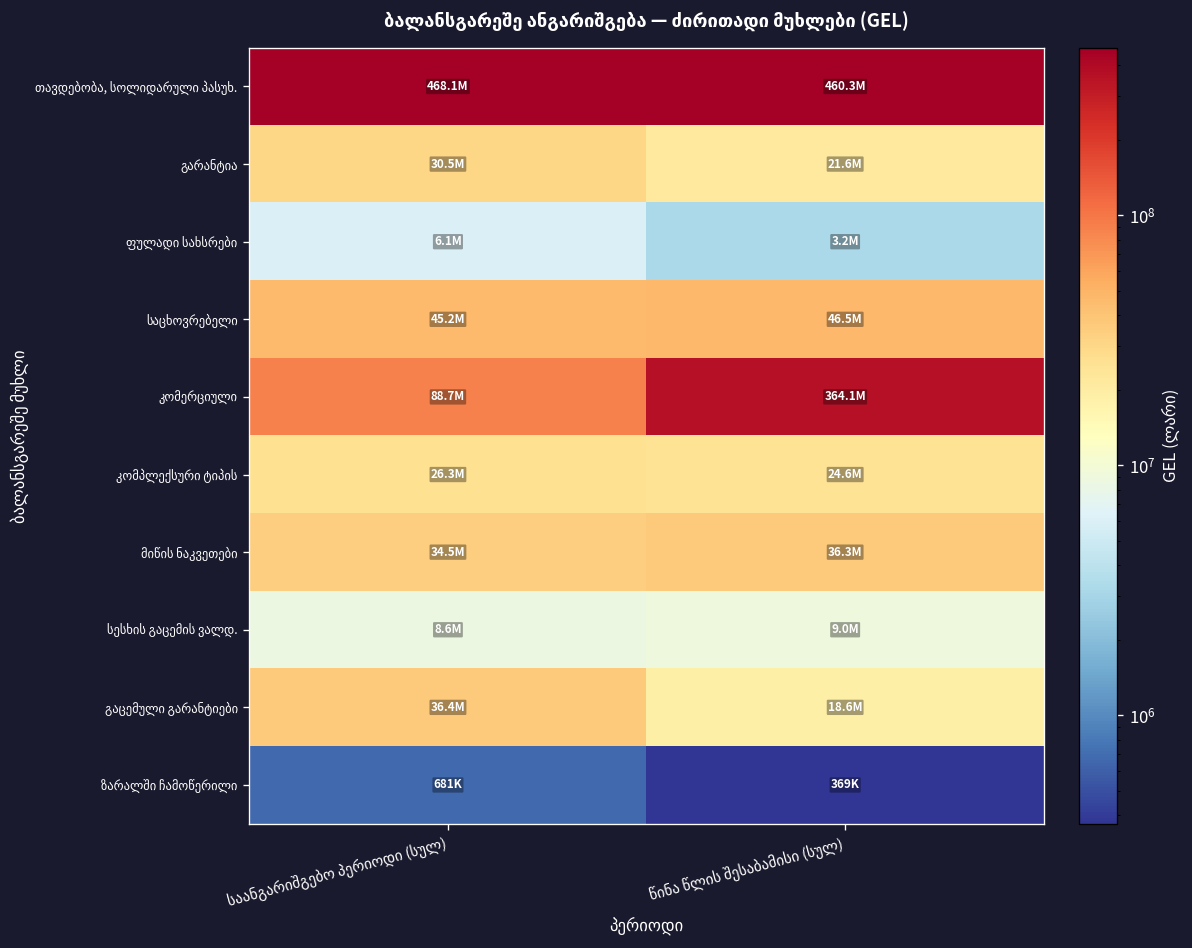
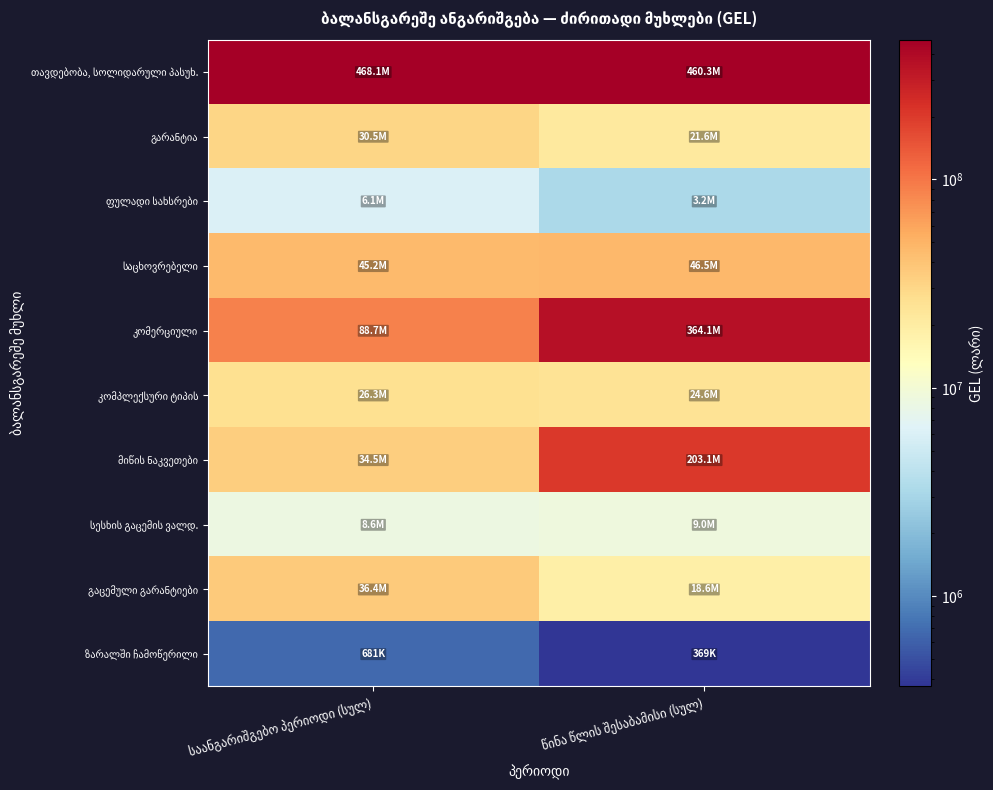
მიწის ნაკვეთები, წინა წლის შესაბამისი (სულ): 36.3M -> 203.1M
